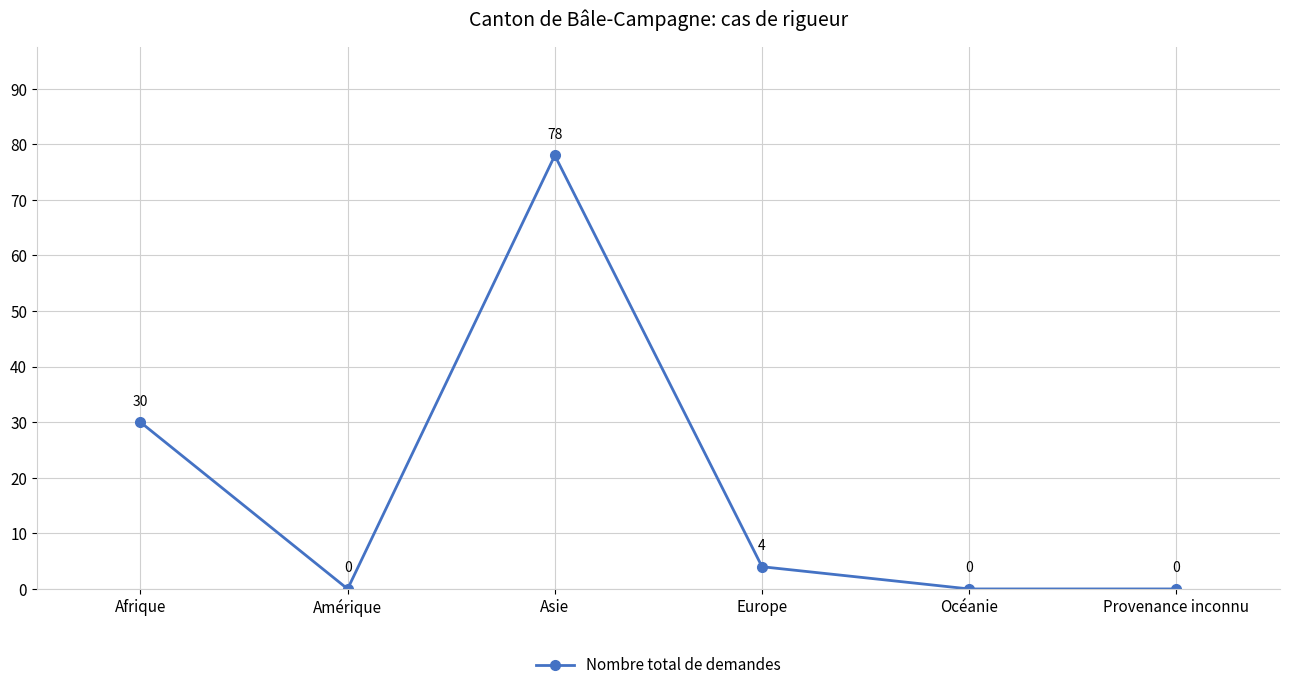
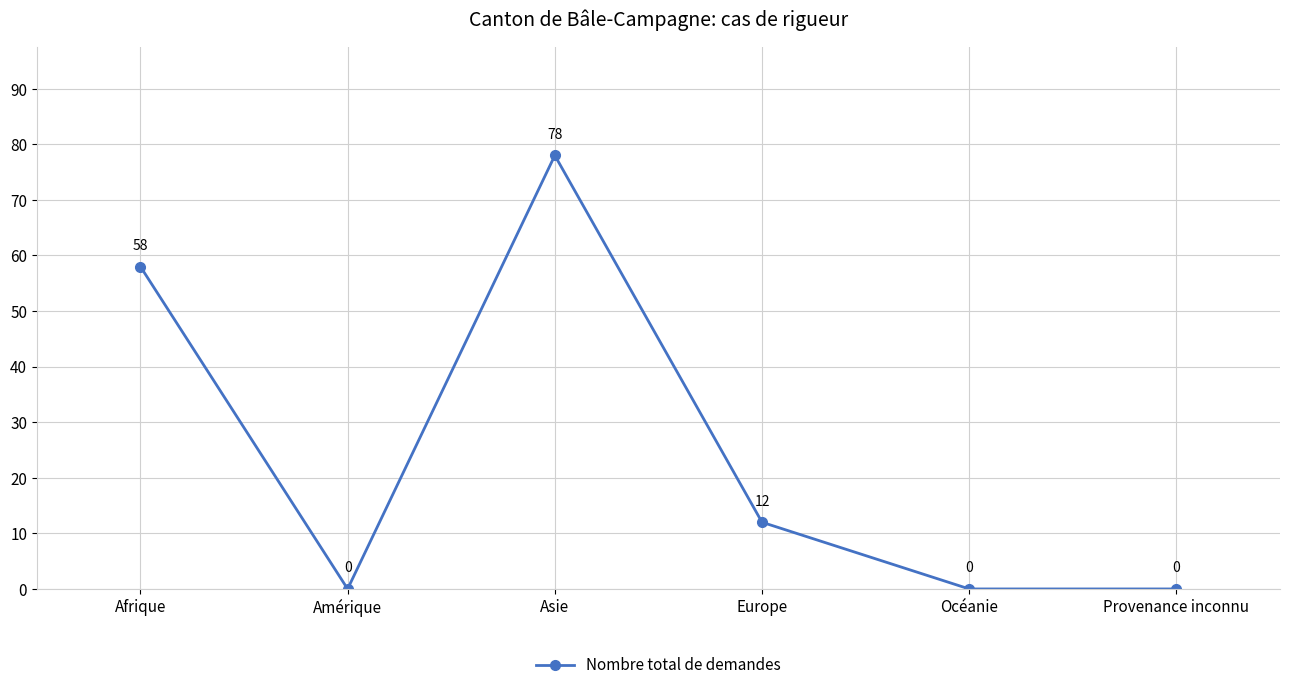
Afrique: 30 -> 58
Europe: 4 -> 12
